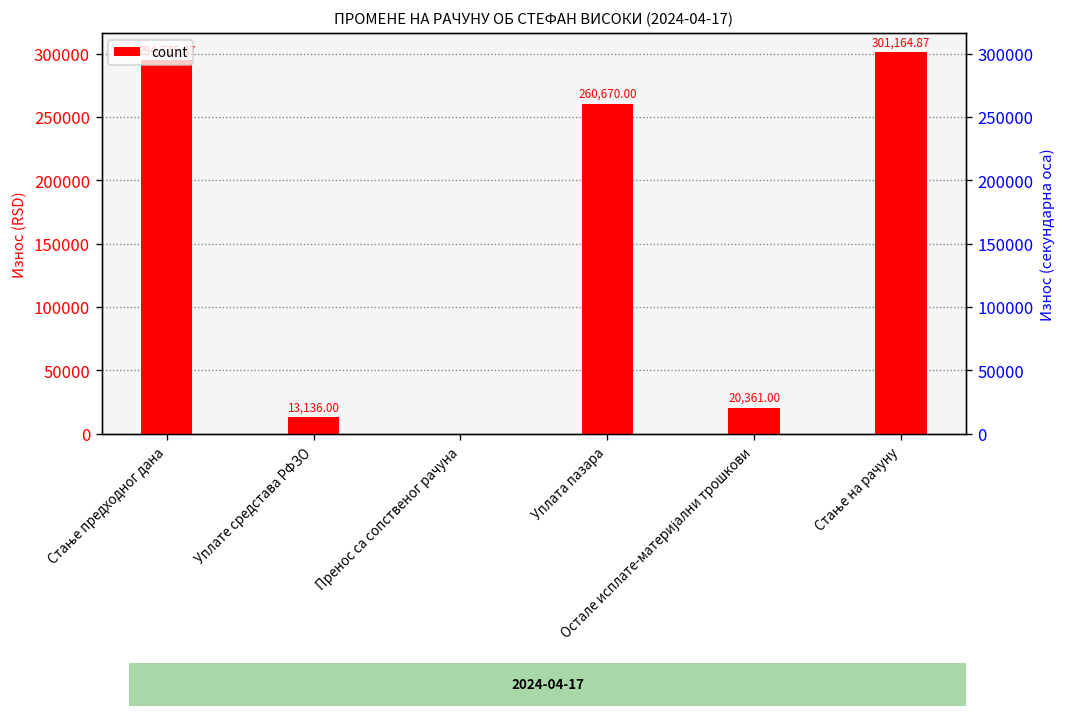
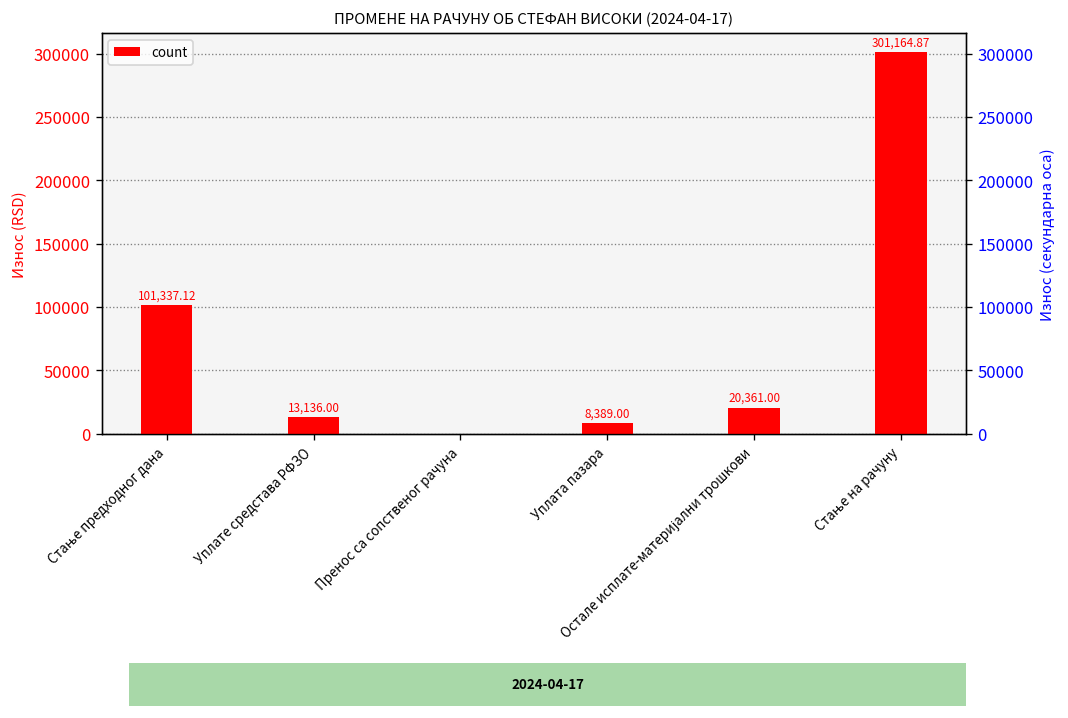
Стање предходног дана: 294,775.87 -> 101,337.12
Уплата пазара: 260,670.00 -> 8,389.00
